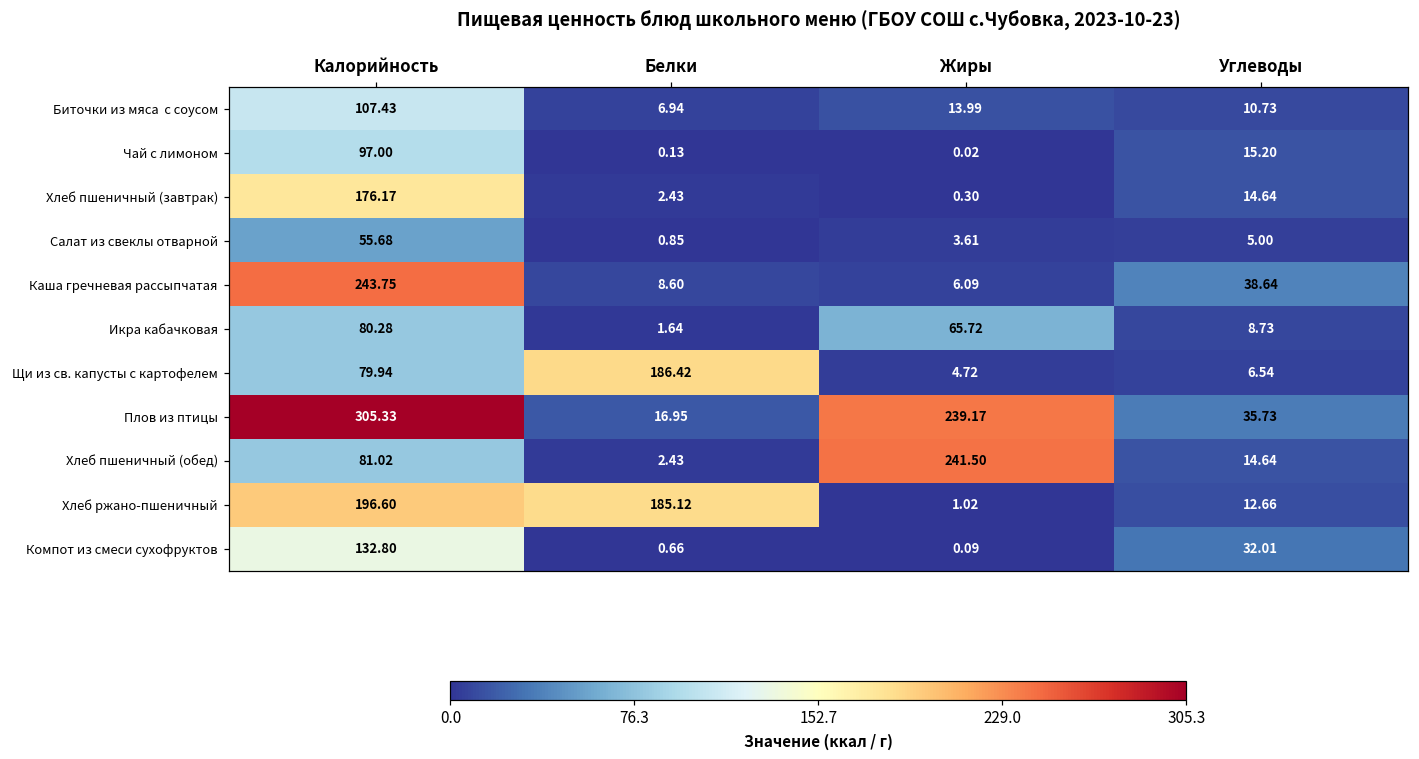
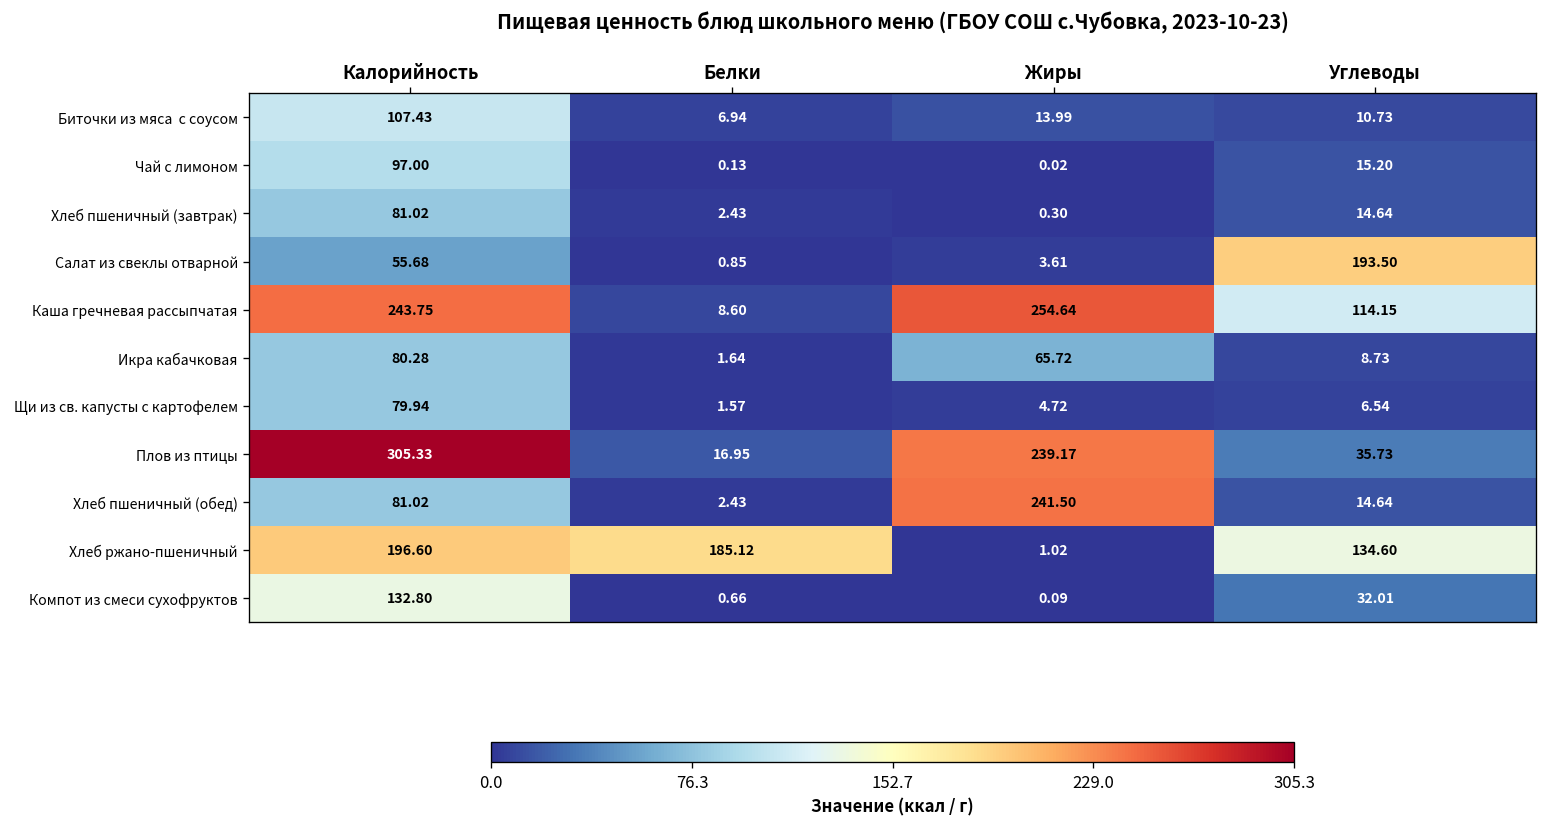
Хлеб пшеничный (завтрак), Калорийность: 176.17 -> 81.02
Салат из свеклы отварной, Углеводы: 5.00 -> 193.50
Каша гречневая рассыпчатая, Жиры: 6.09 -> 254.64
Каша гречневая рассыпчатая, Углеводы: 38.64 -> 114.15
Щи из св. капусты с картофелем, Белки: 186.42 -> 1.57
Хлеб ржано-пшеничный, Углеводы: 12.66 -> 134.60
